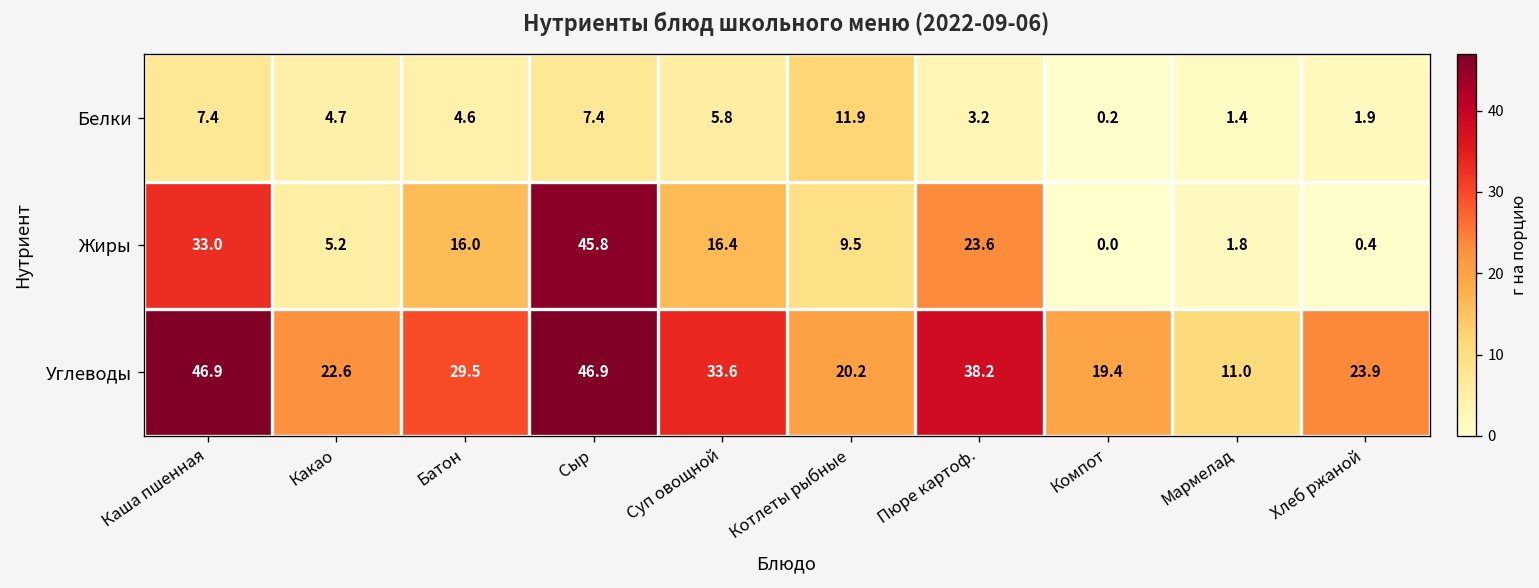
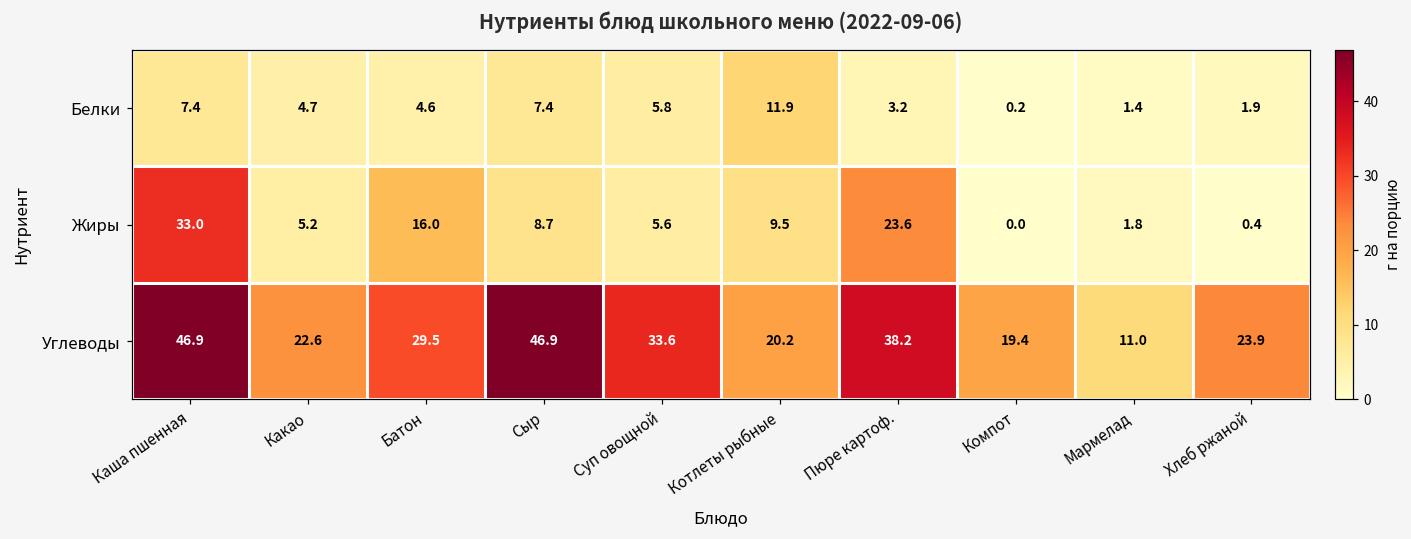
Жиры, Сыр: 45.8 -> 8.7
Жиры, Суп овощной: 16.4 -> 5.6
